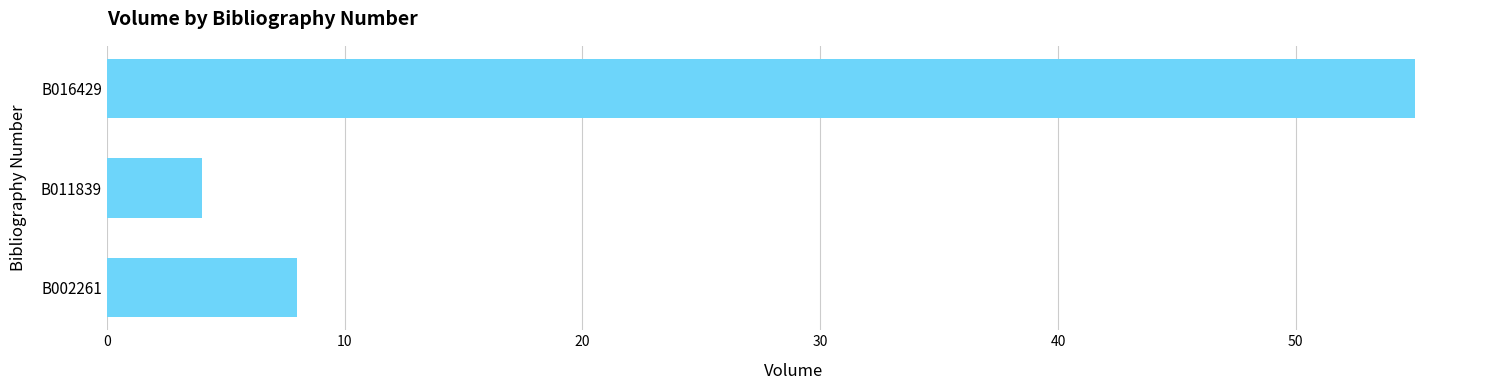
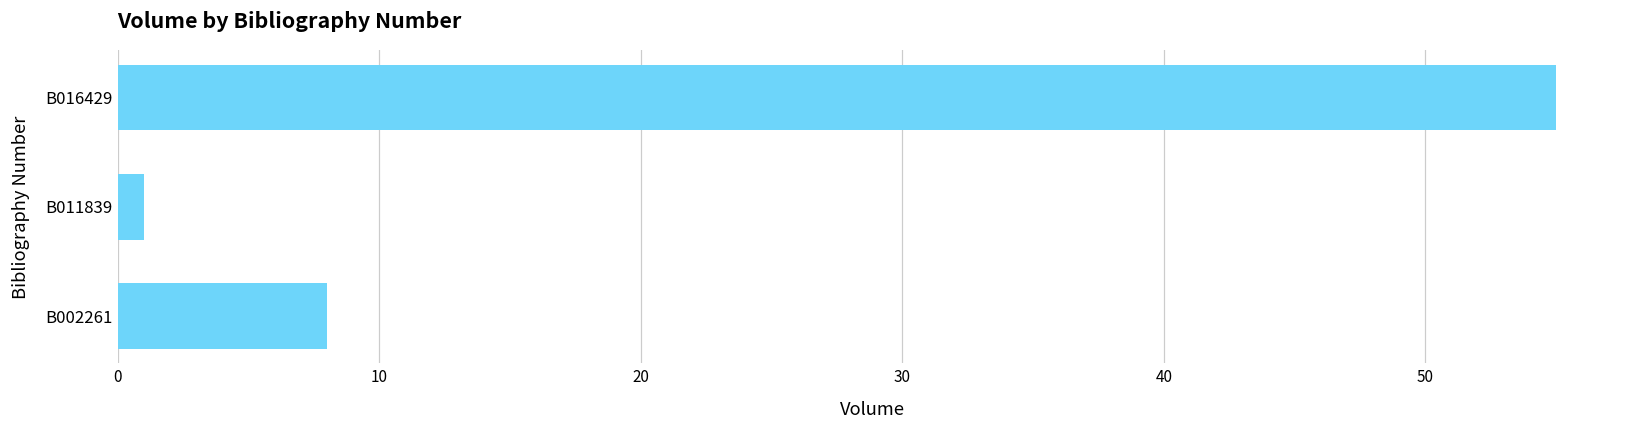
B011839: 4 -> 1
